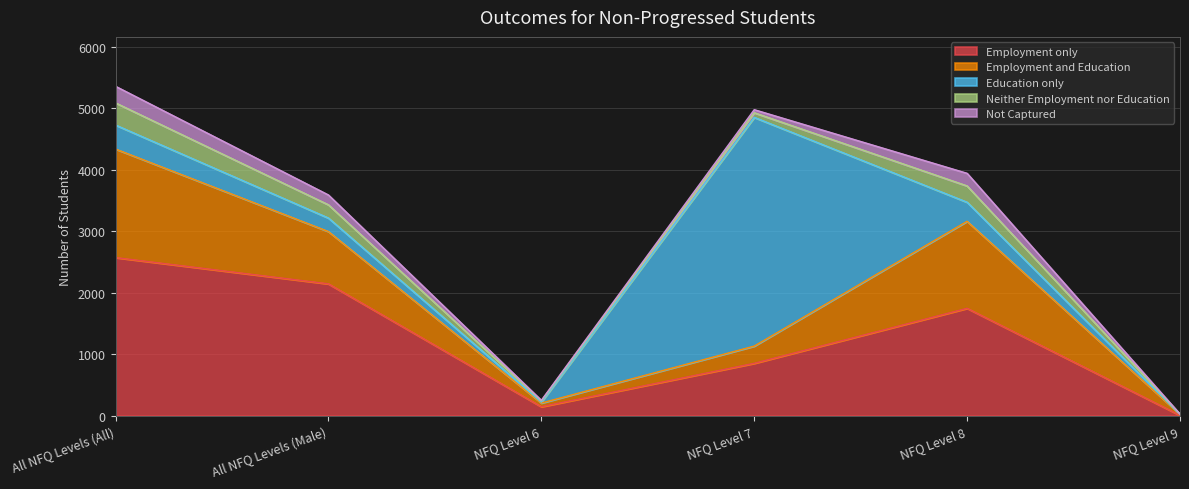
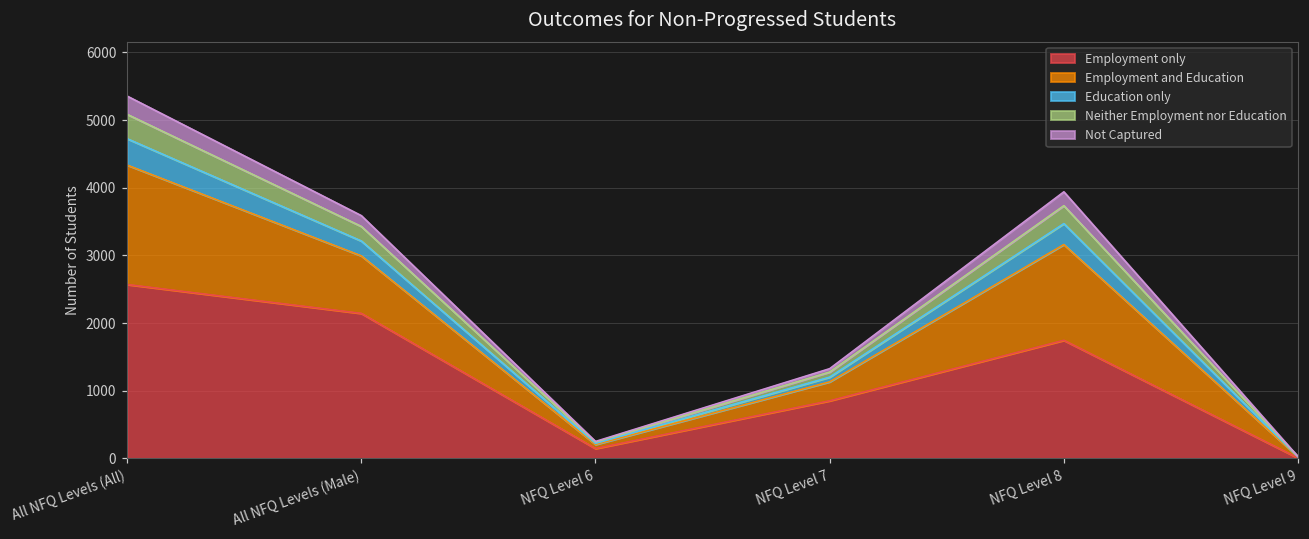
Education only, NFQ Level 7: 3700 -> 100
